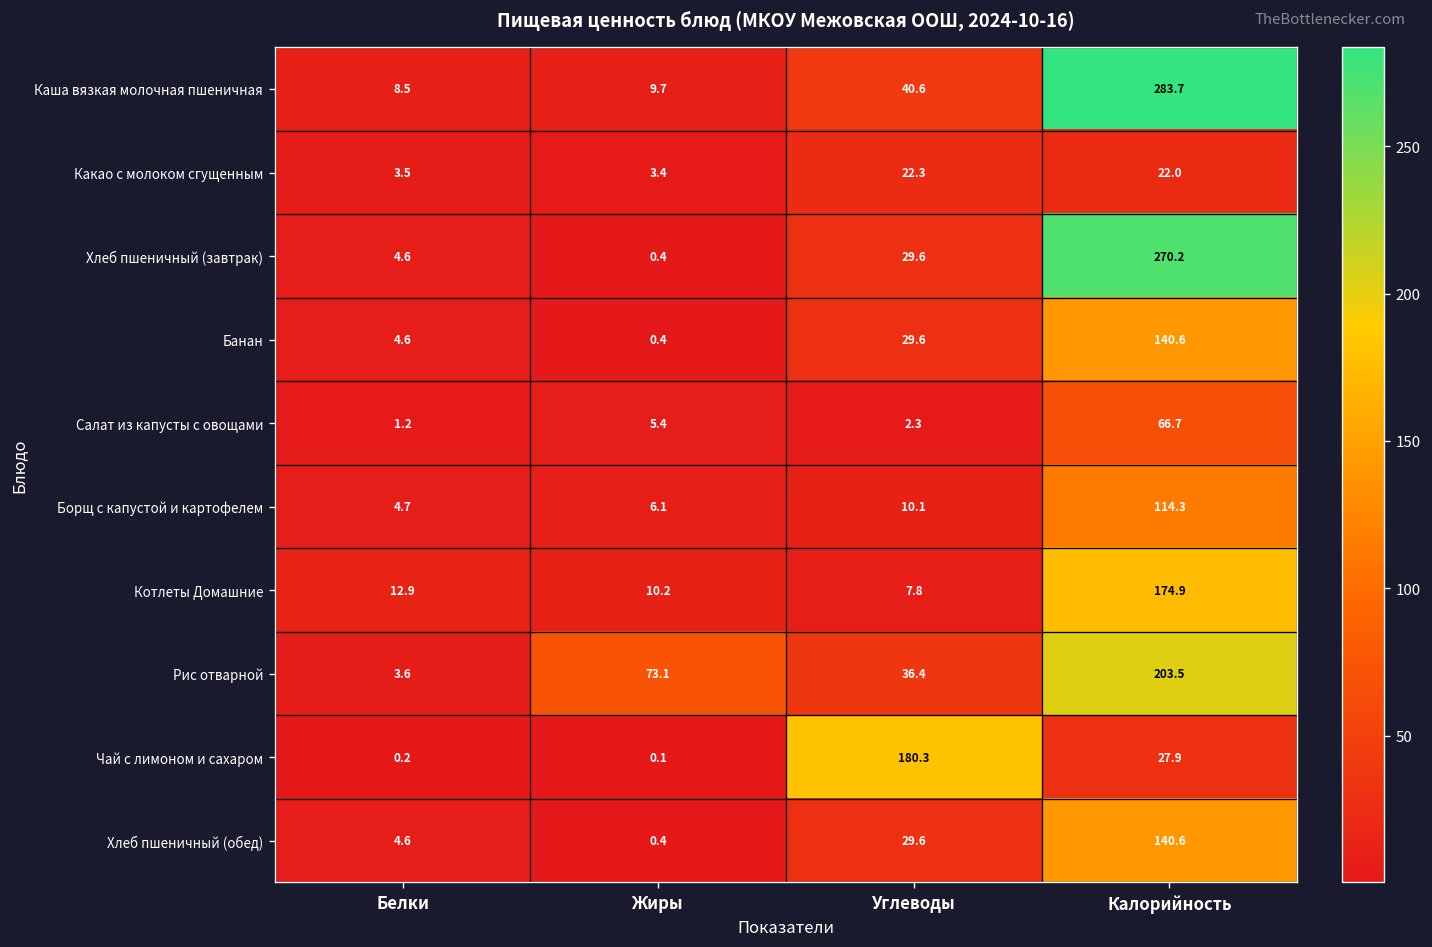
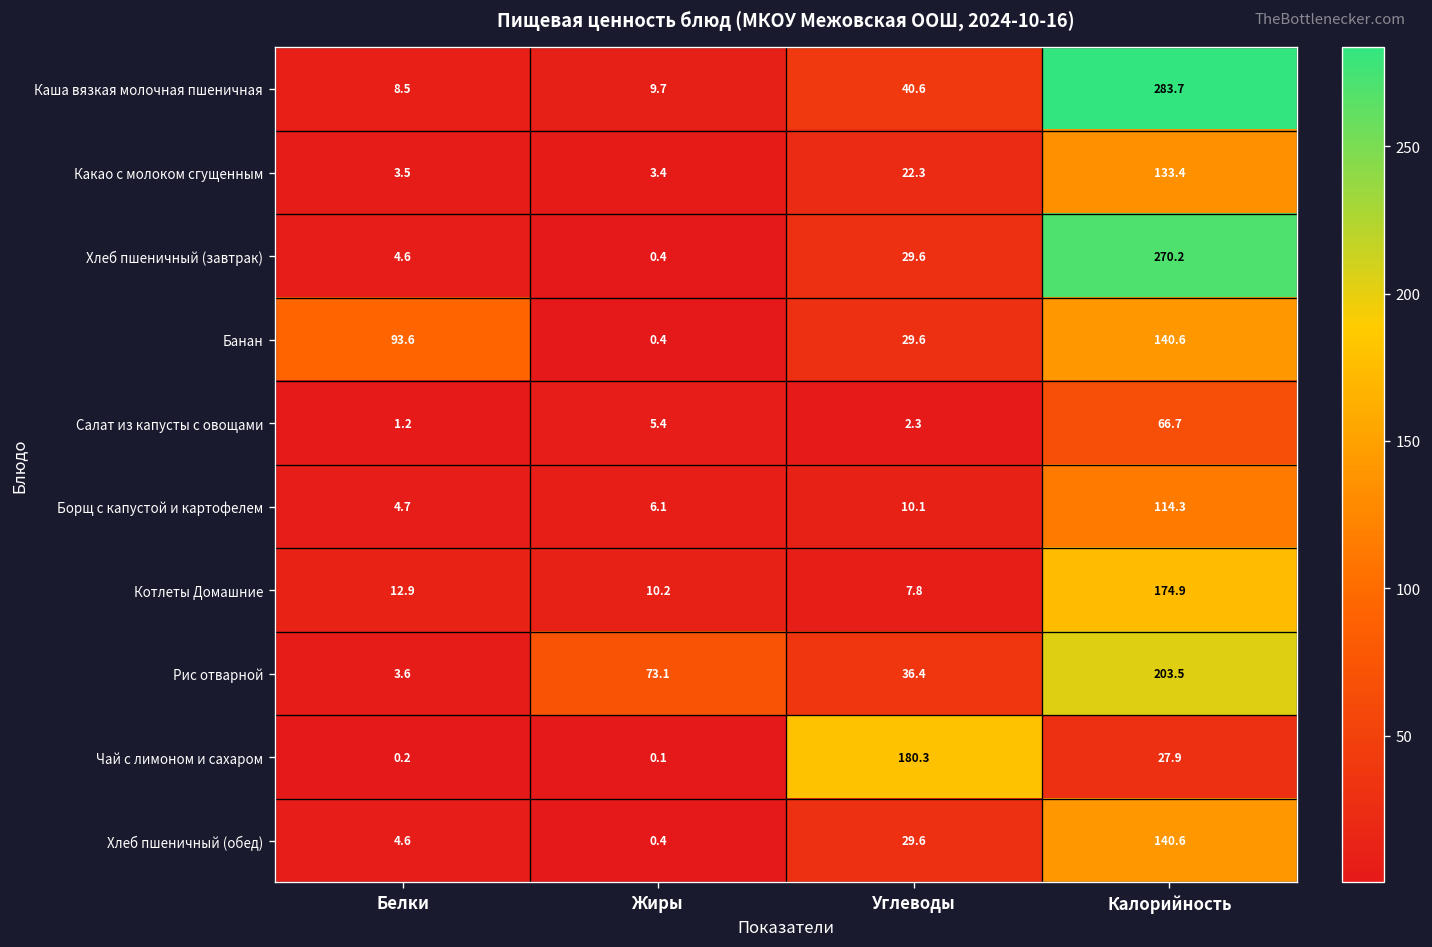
Какао с молоком сгущенным, Калорийность: 22.0 -> 133.4
Банан, Белки: 4.6 -> 93.6
